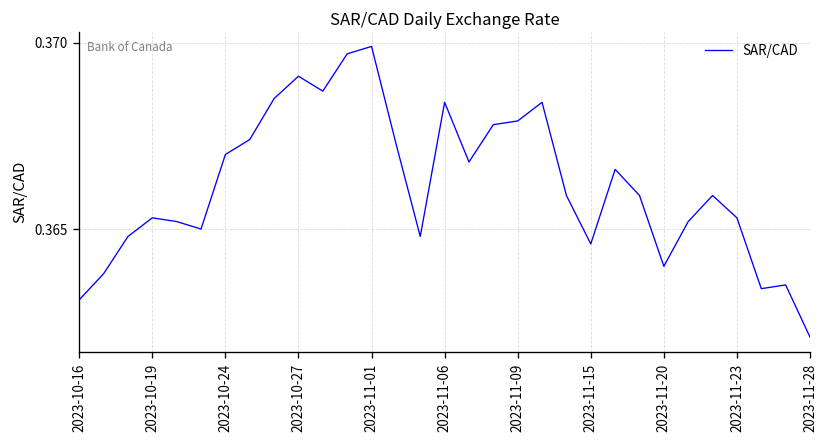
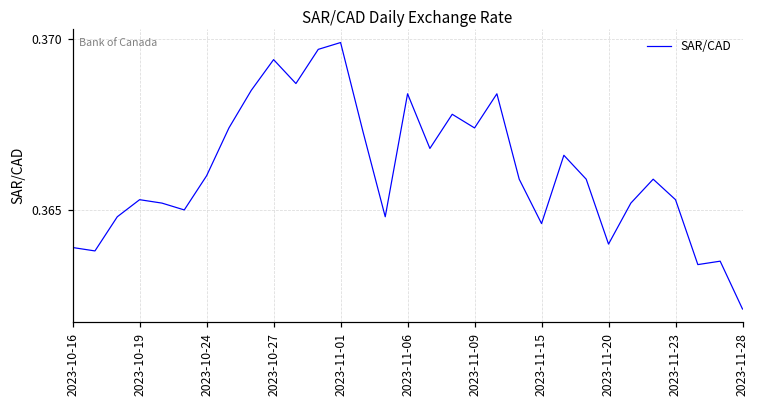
2023-10-16: 0.3631 -> 0.3639
2023-10-24: 0.367 -> 0.366
2023-10-27: 0.3691 -> 0.3694
2023-11-09: 0.3679 -> 0.3674
